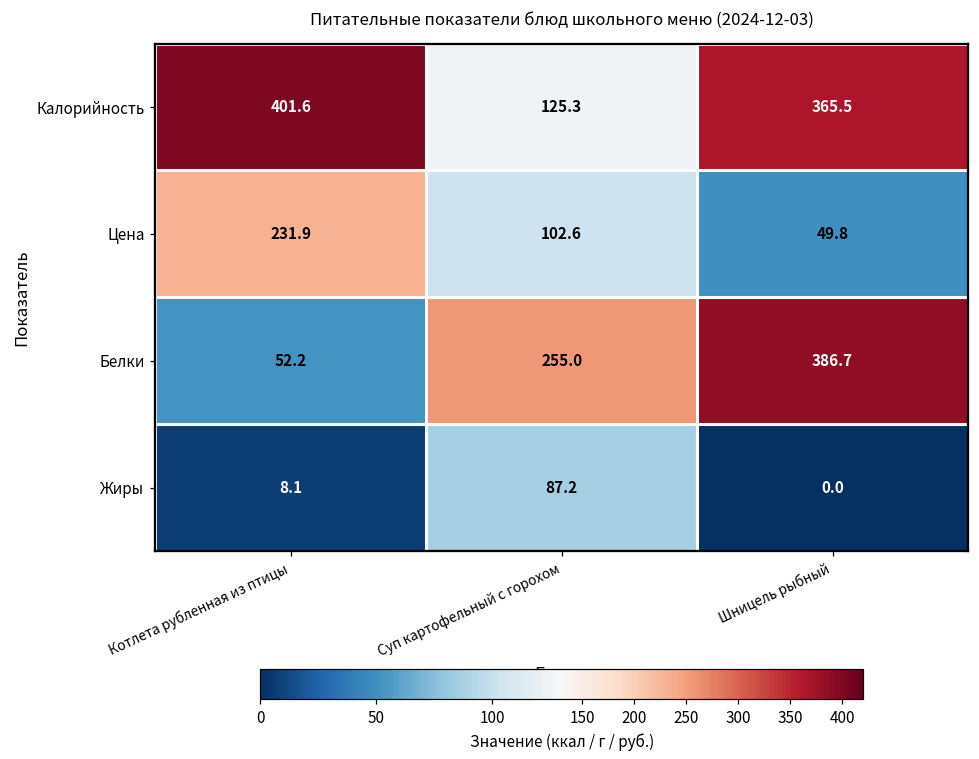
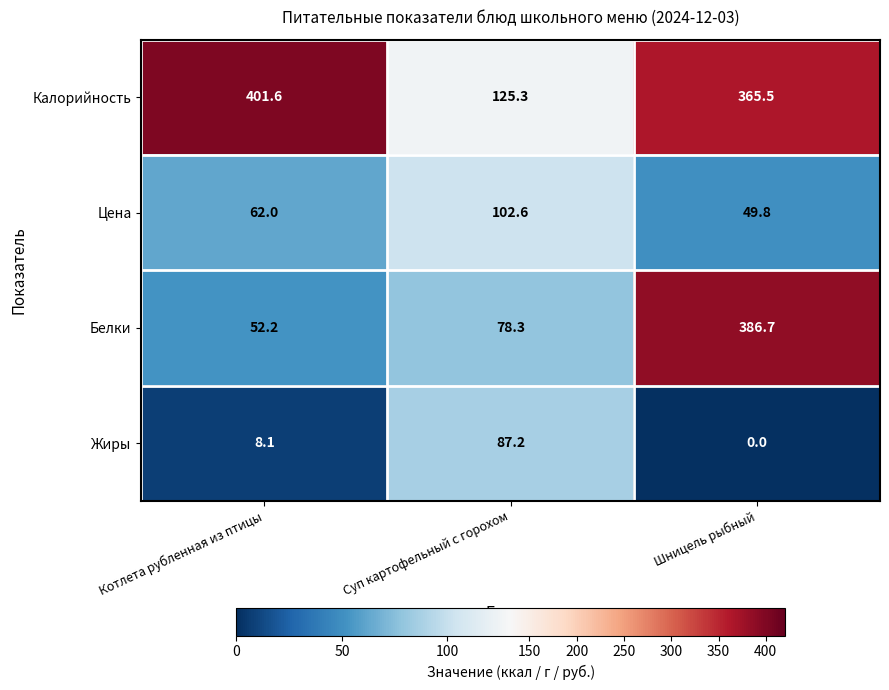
Цена, Котлета рубленная из птицы: 231.9 -> 62.0
Белки, Суп картофельный с горохом: 255.0 -> 78.3
